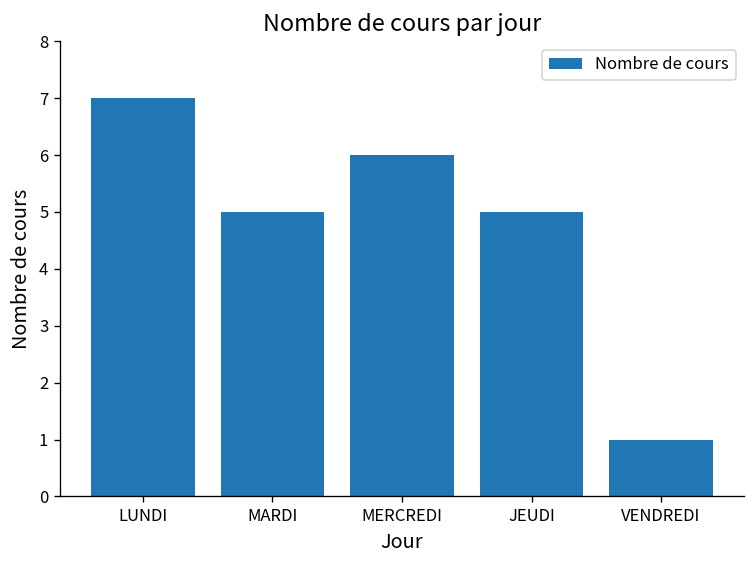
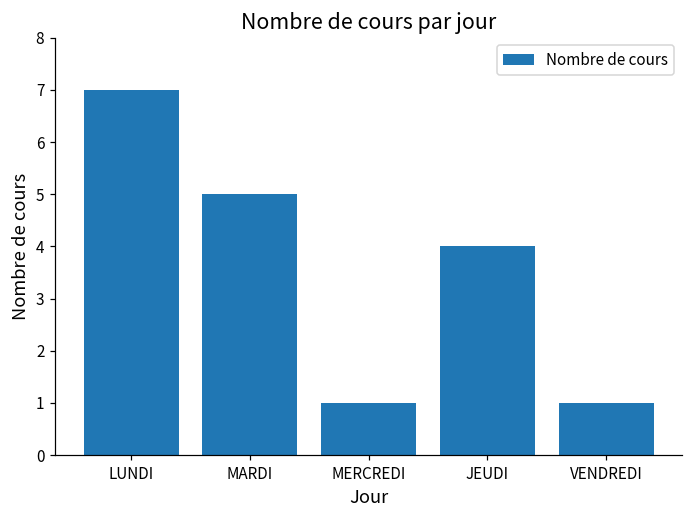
MERCREDI: 6 -> 1
JEUDI: 5 -> 4
